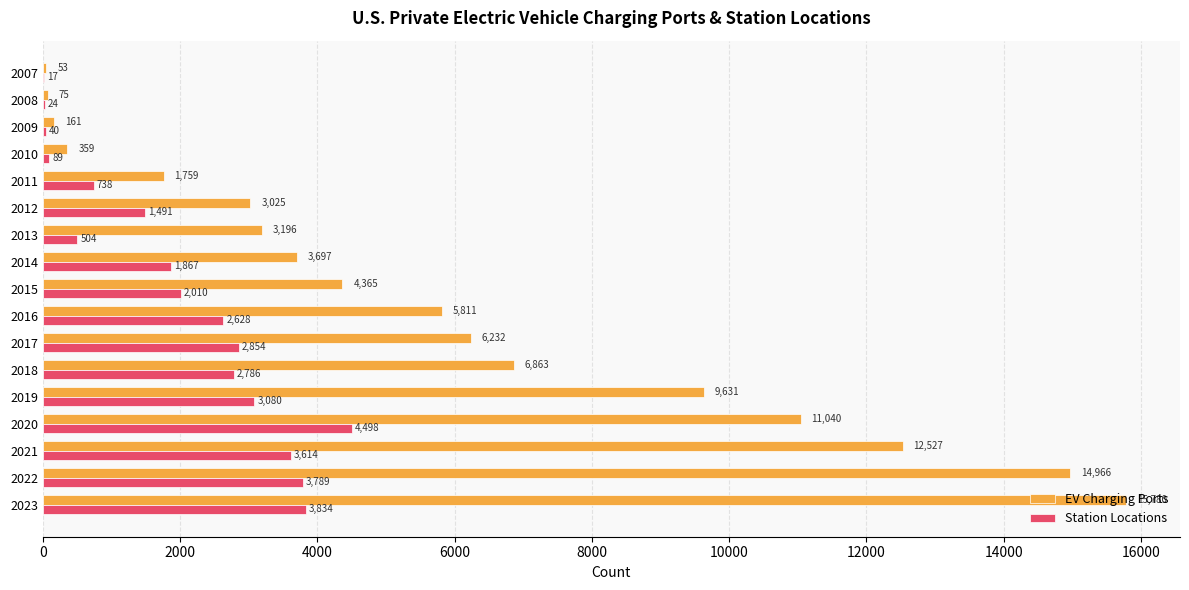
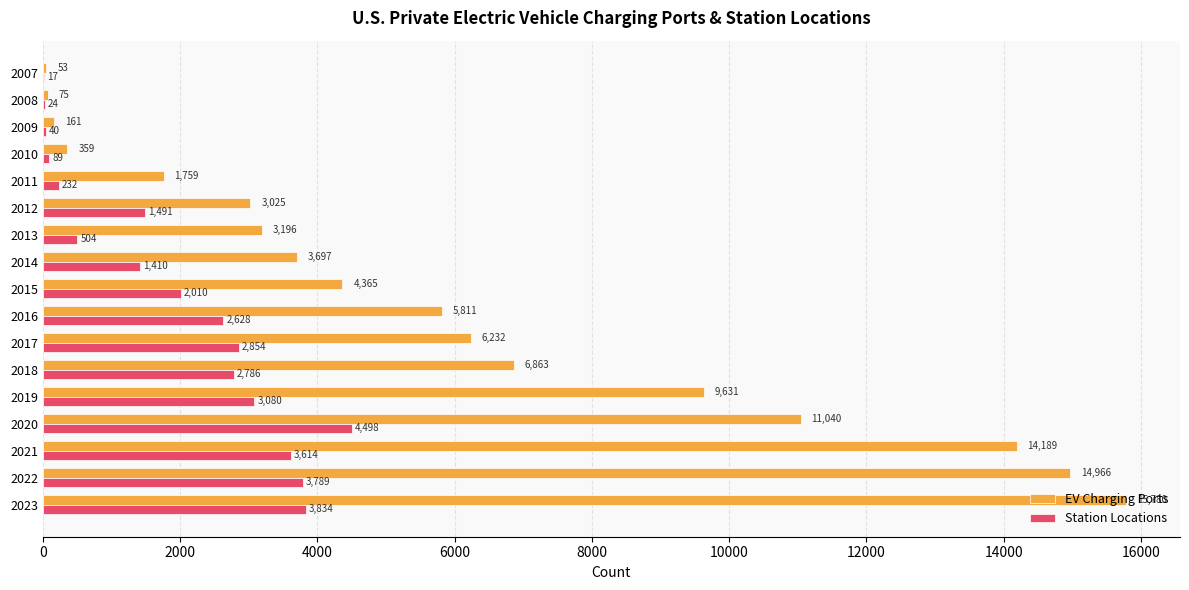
Station Locations, 2011: 738 -> 232
Station Locations, 2014: 1,867 -> 1,410
EV Charging Ports, 2021: 12,527 -> 14,189
